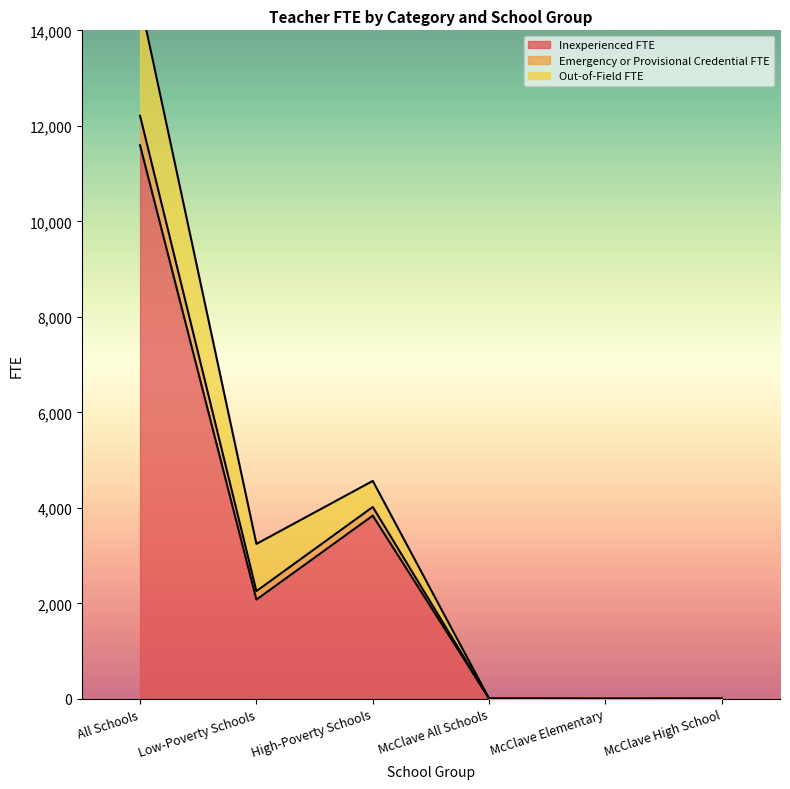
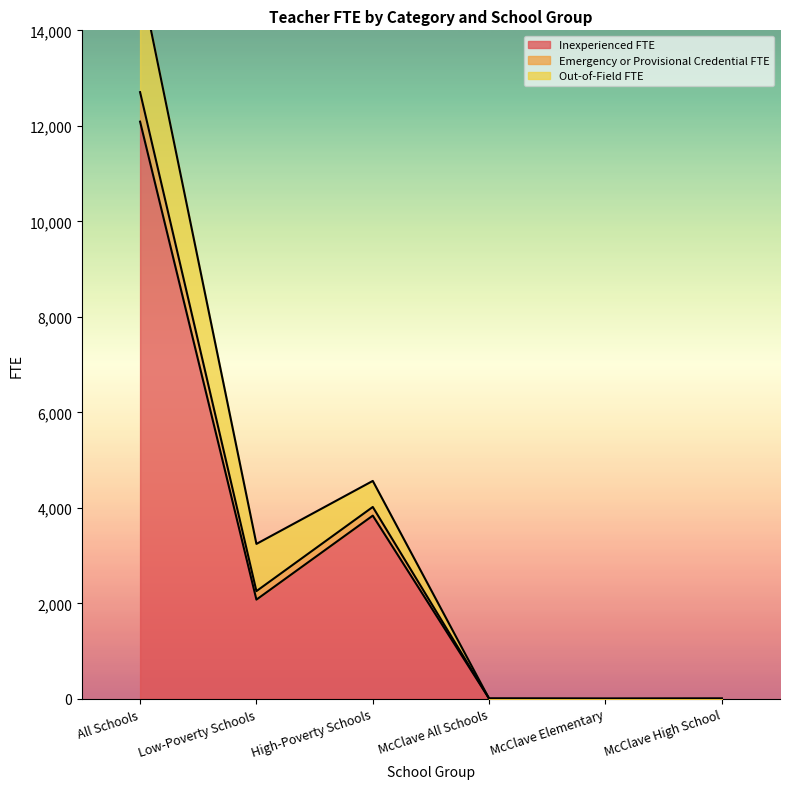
Inexperienced FTE, All Schools: 11,600 -> 12,100
